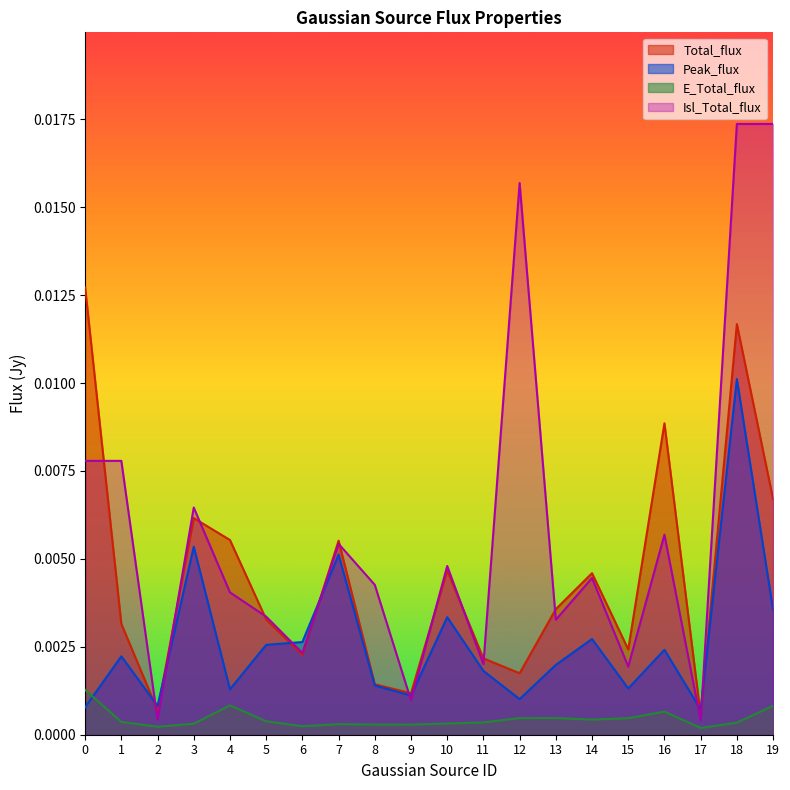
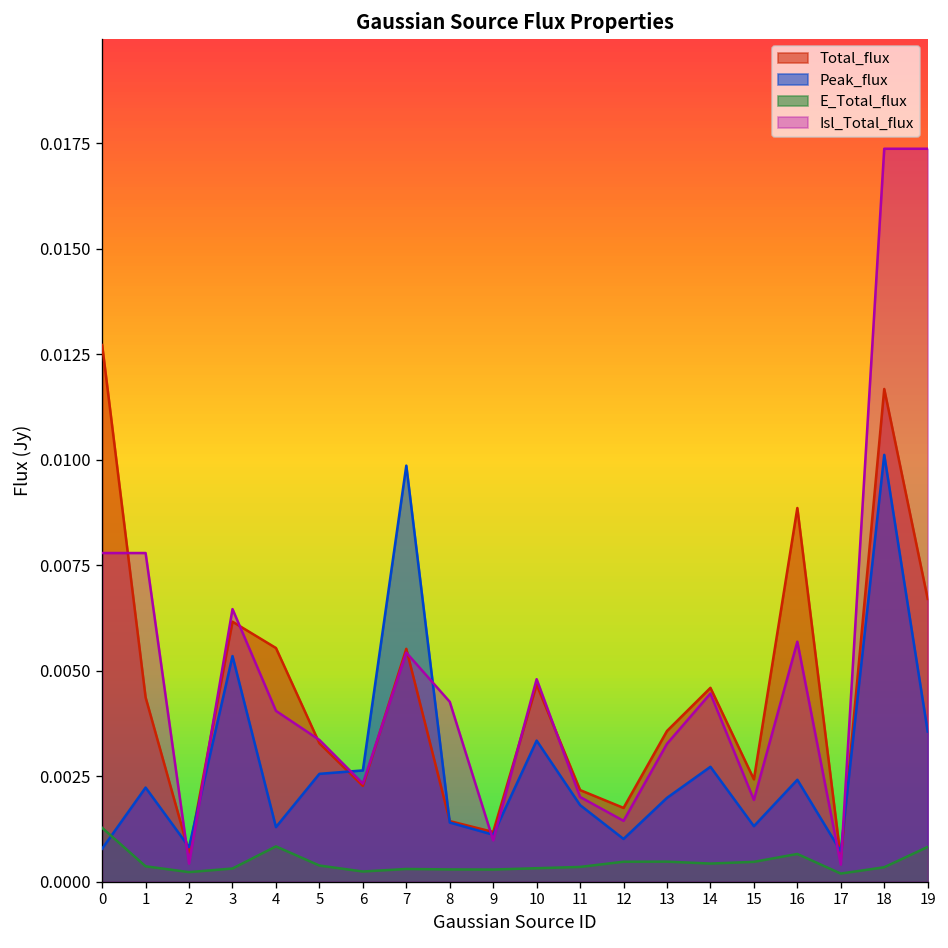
Total_flux, 1: 0.0032 -> 0.0044
Peak_flux, 7: 0.0051 -> 0.0099
Isl_Total_flux, 12: 0.0157 -> 0.0014
